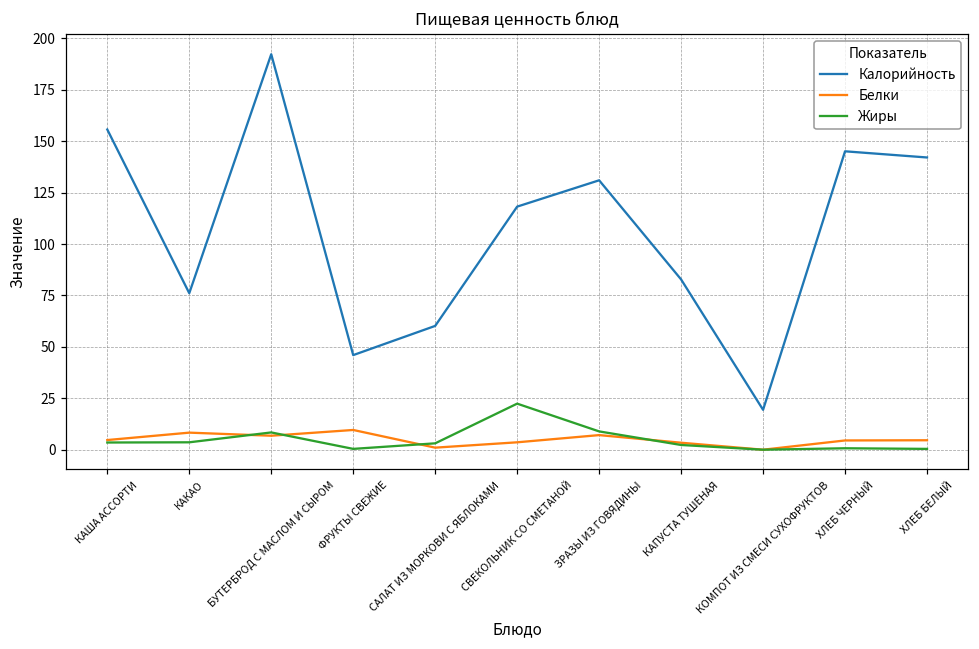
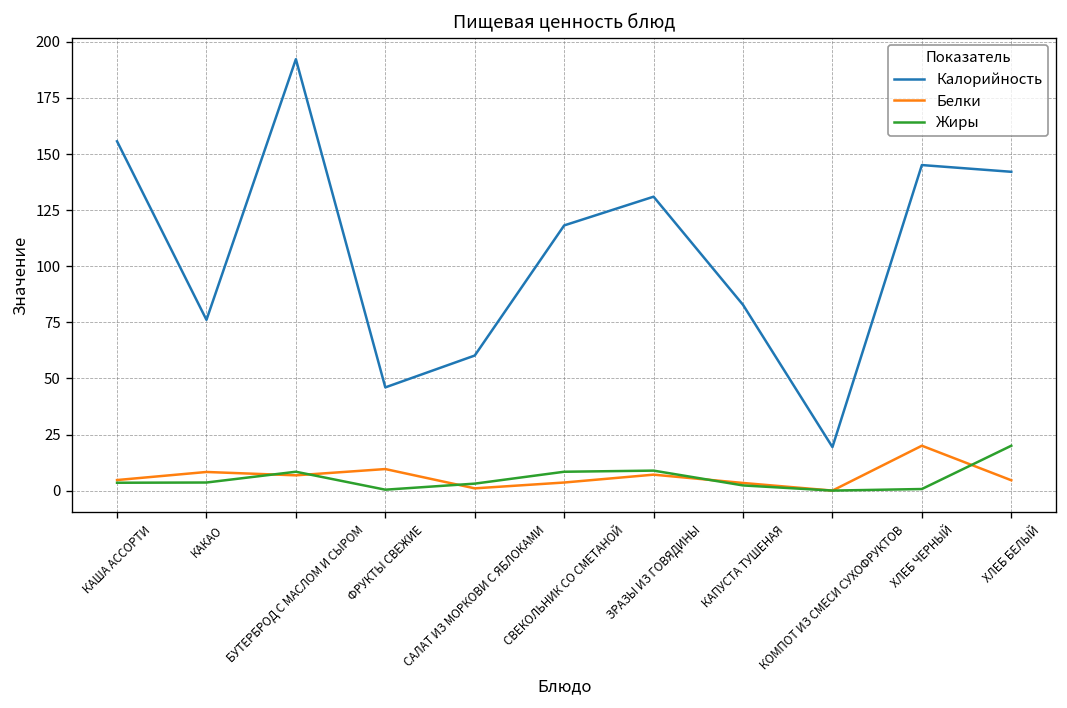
Жиры, СВЕКОЛЬНИК СО СМЕТАНОЙ: 22 -> 8
Белки, ХЛЕБ ЧЕРНЫЙ: 5 -> 20
Жиры, ХЛЕБ БЕЛЫЙ: 0 -> 20
